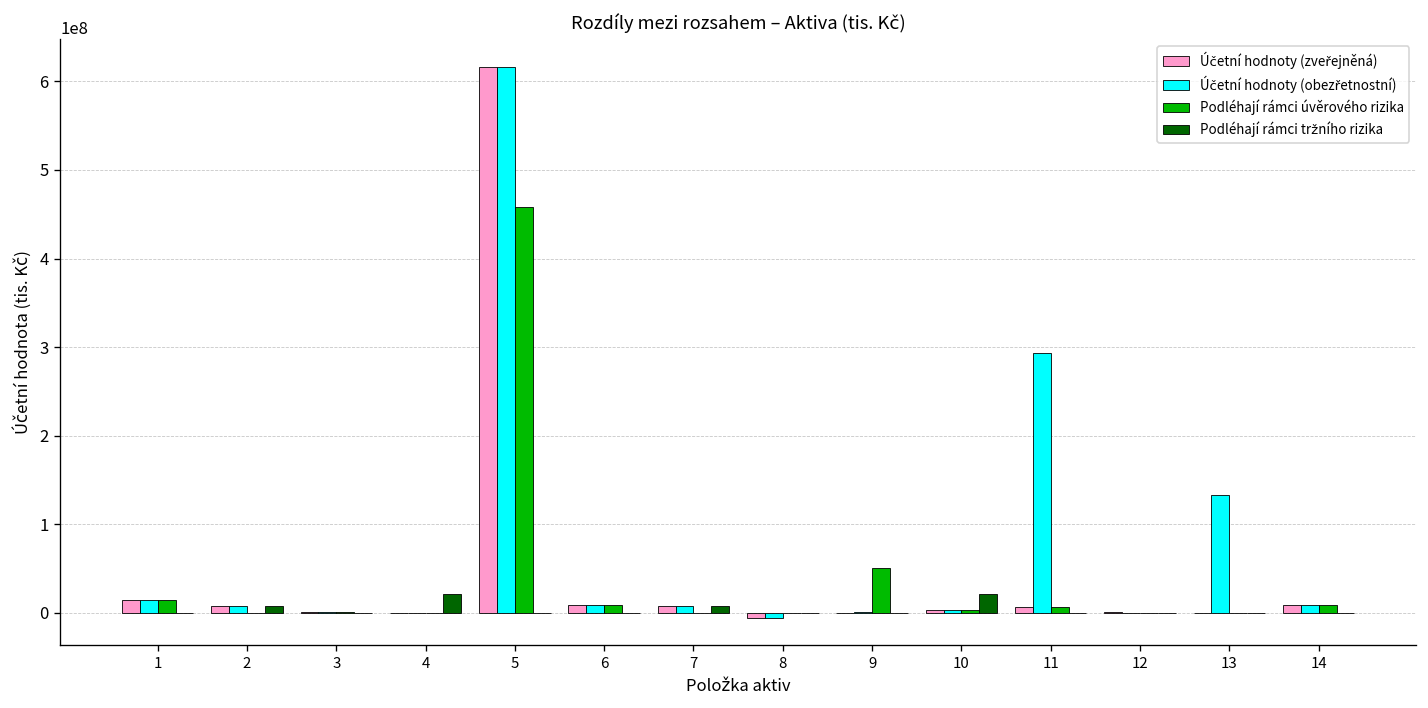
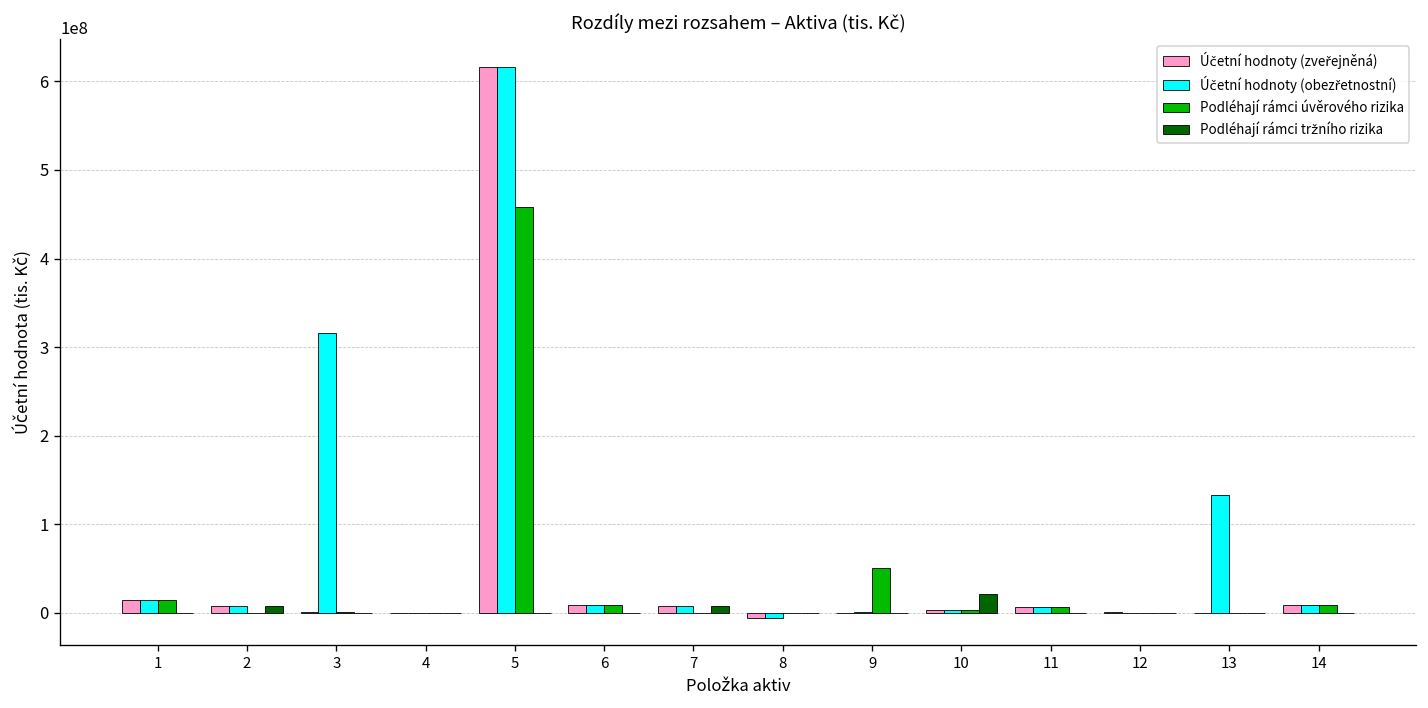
Účetní hodnoty (obezřetnostní), 3: 0 -> 320000000
Podléhají rámci tržního rizika, 4: 20000000 -> 0
Účetní hodnoty (obezřetnostní), 11: 290000000 -> 10000000
